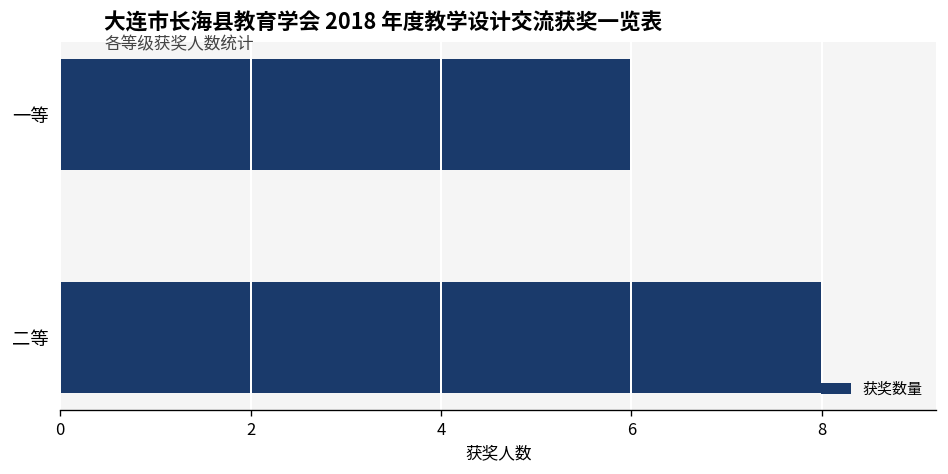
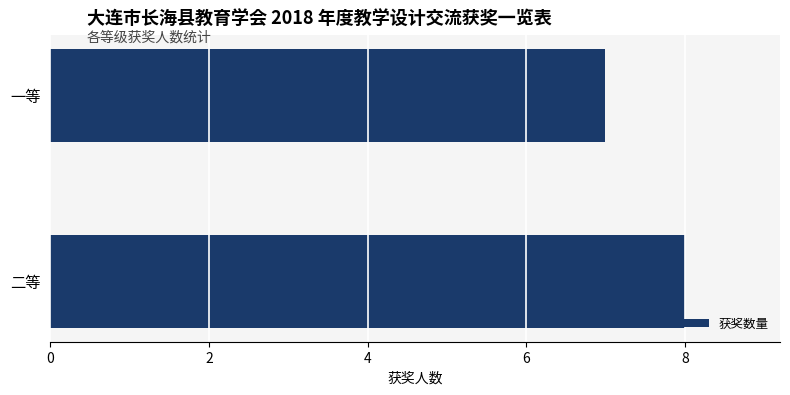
一等: 6 -> 7
